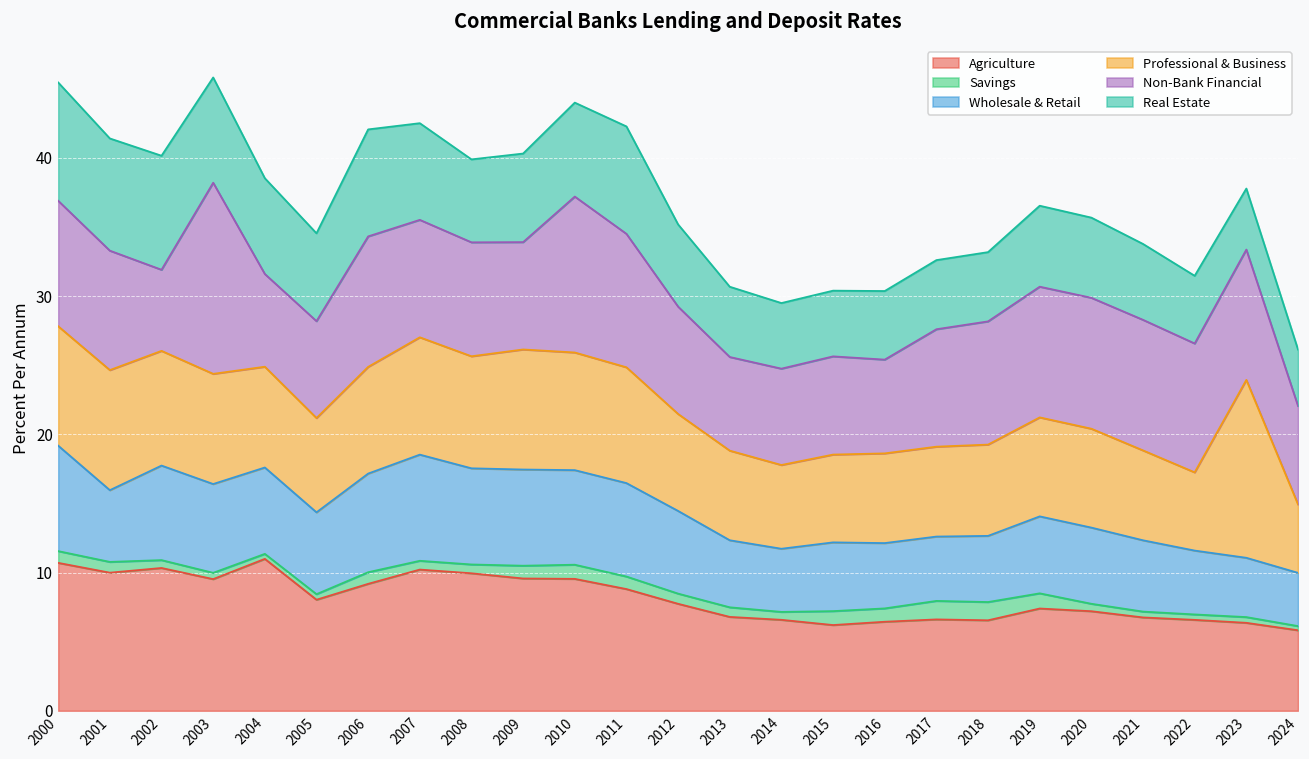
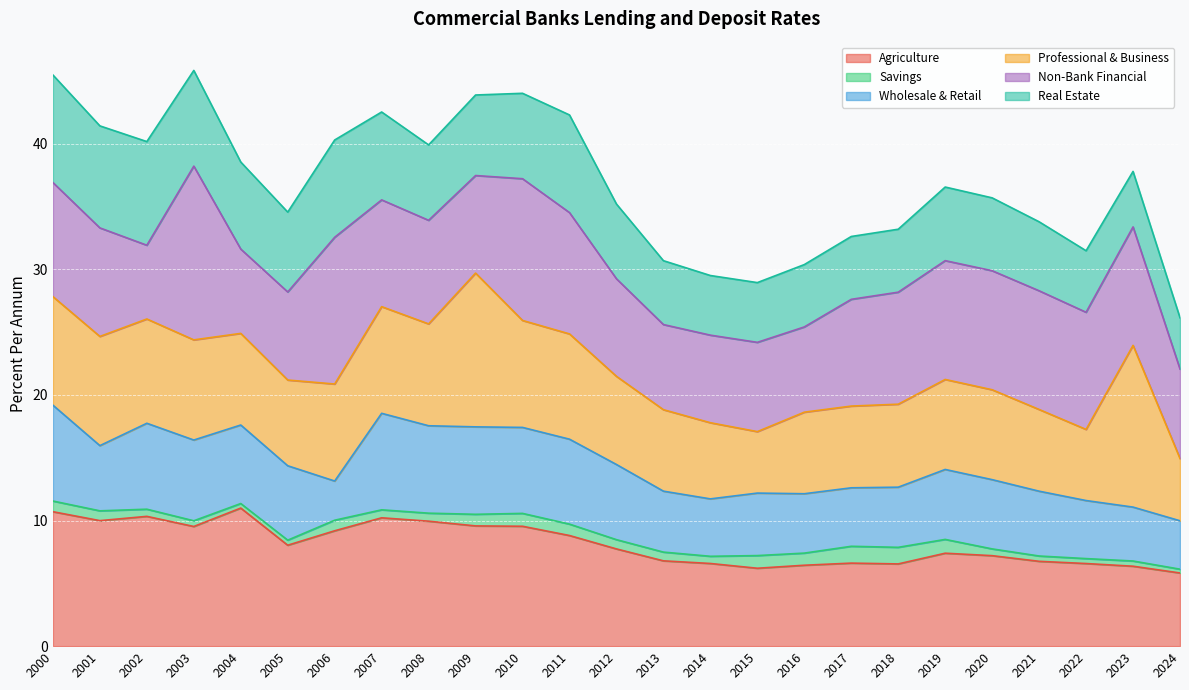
Wholesale & Retail, 2006: 7.1 -> 3.1
Non-Bank Financial, 2006: 9.4 -> 11.7
Professional & Business, 2009: 8.7 -> 12.2
Professional & Business, 2015: 6.4 -> 4.9
